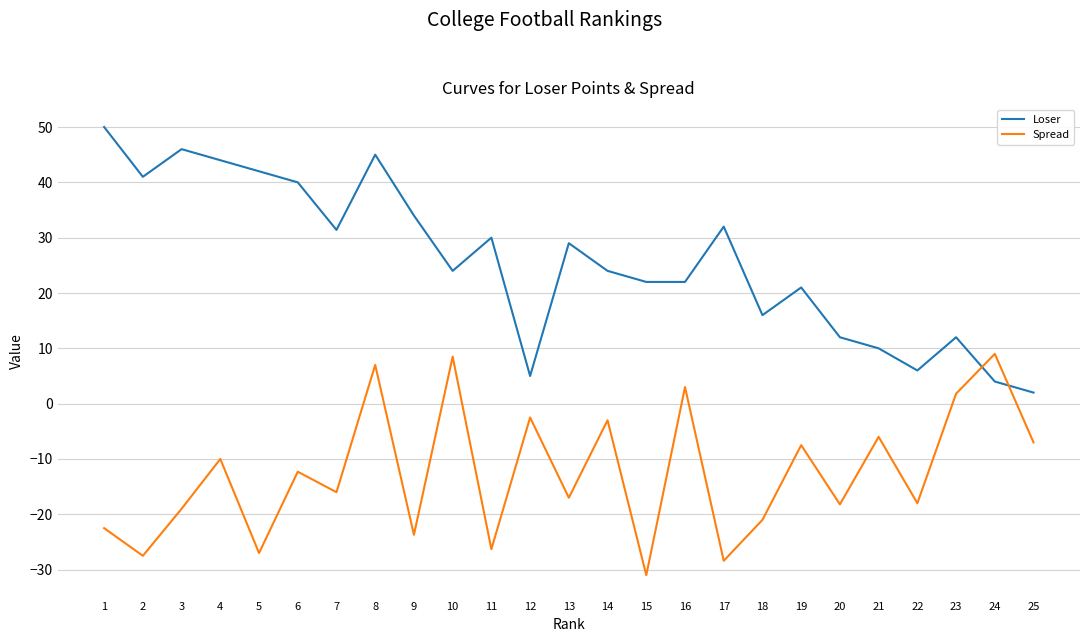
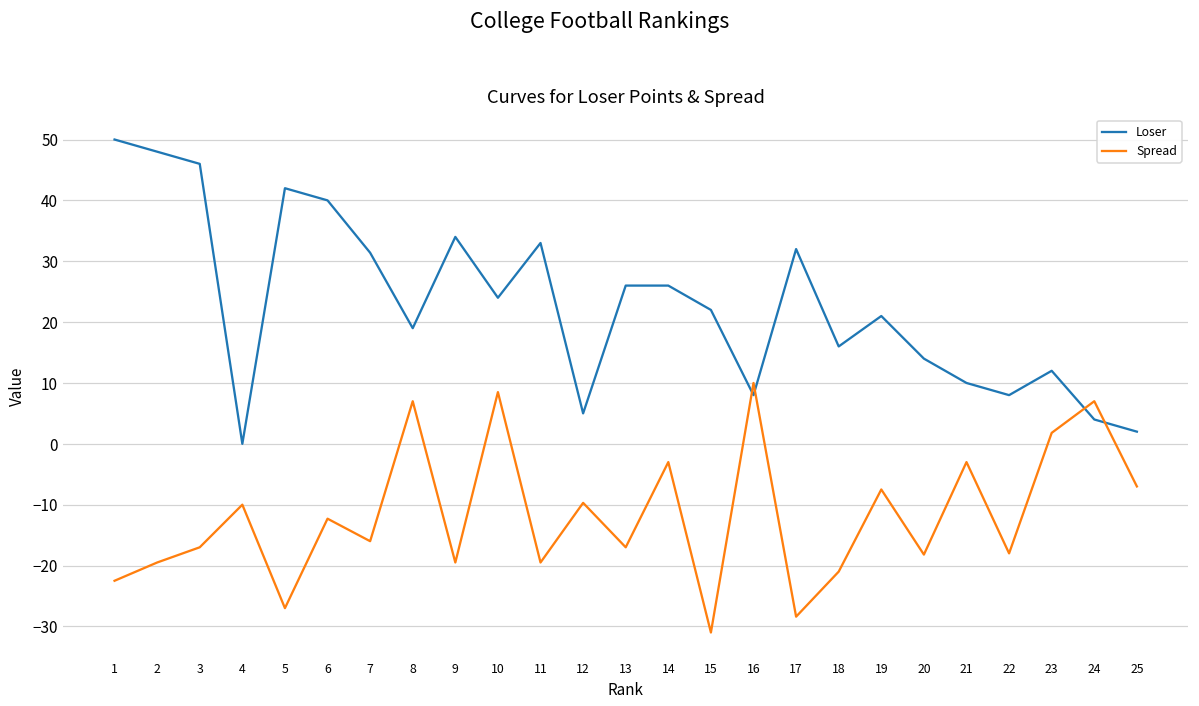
Loser, 2: 41 -> 48
Spread, 2: -28 -> -20
Spread, 3: -19 -> -17
Loser, 4: 44 -> 0
Loser, 8: 45 -> 19
Spread, 9: -24 -> -20
Loser, 11: 30 -> 33
Spread, 11: -26 -> -20
Spread, 12: -3 -> -10
Loser, 13: 29 -> 26
Loser, 14: 24 -> 26
Loser, 16: 22 -> 8
Spread, 16: 3 -> 10
Loser, 20: 12 -> 14
Spread, 21: -6 -> -3
Loser, 22: 6 -> 8
Spread, 24: 9 -> 7
